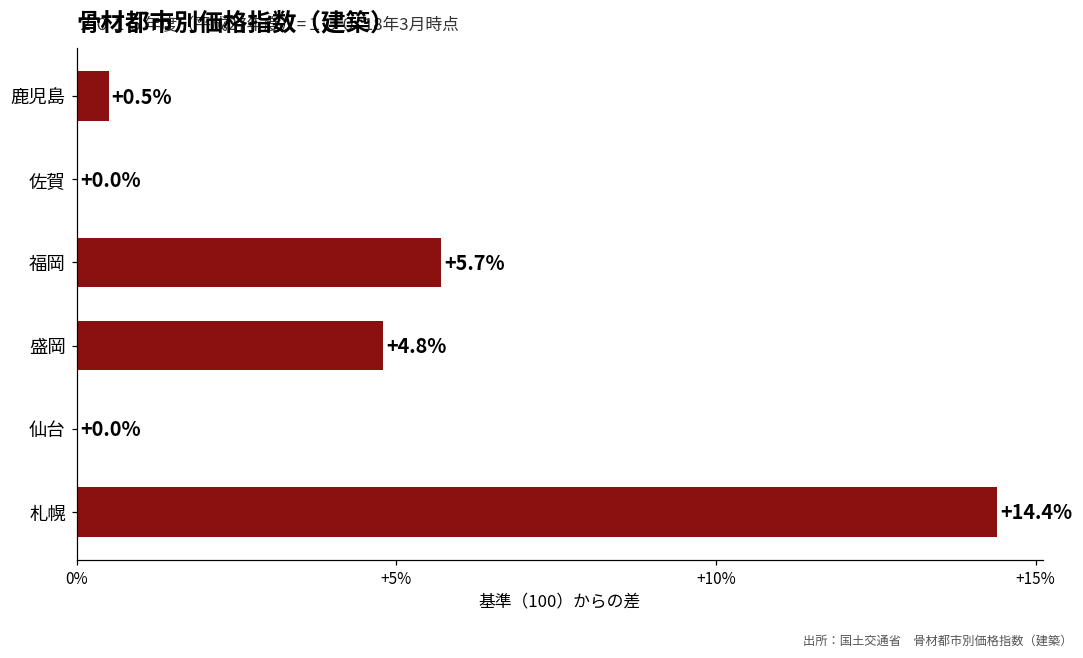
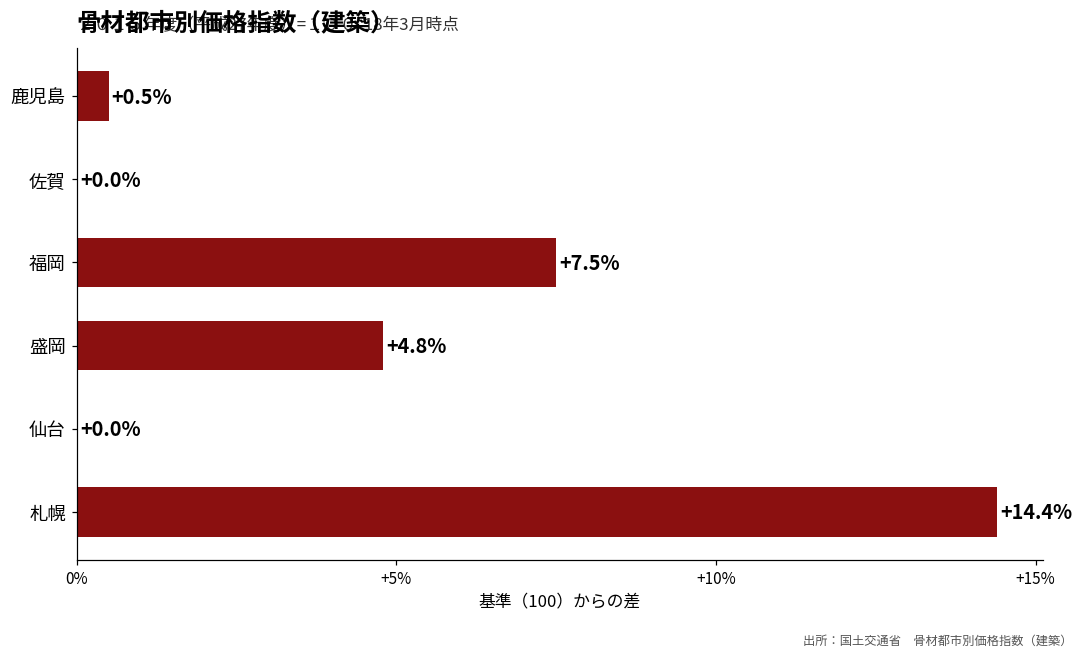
福岡: +5.7% -> +7.5%
